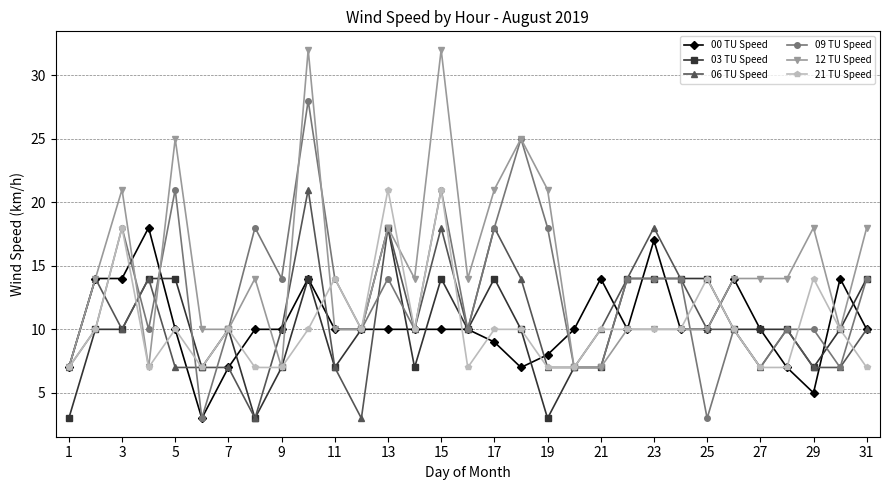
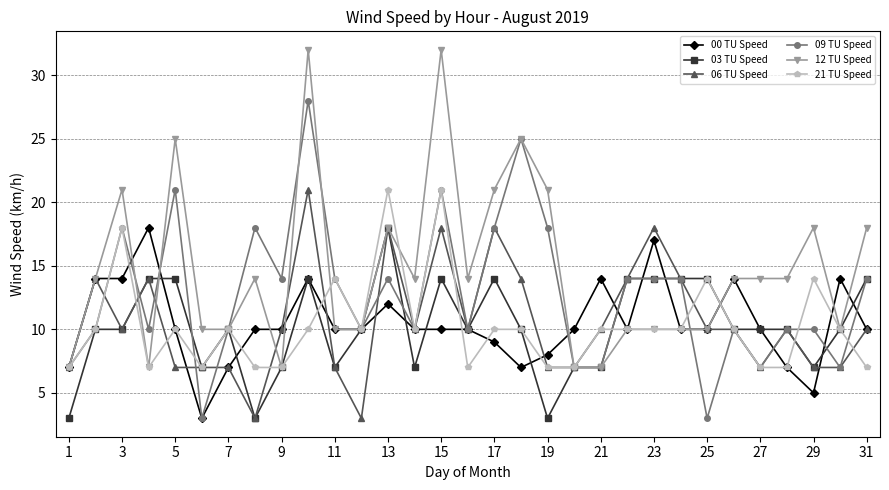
00 TU Speed, 13: 10 -> 12
